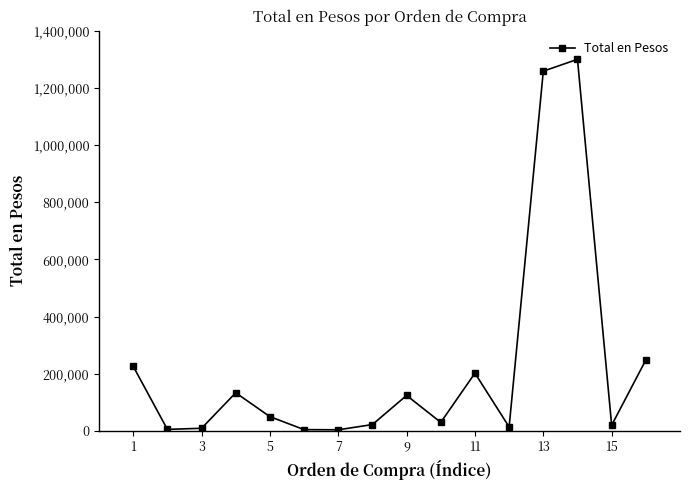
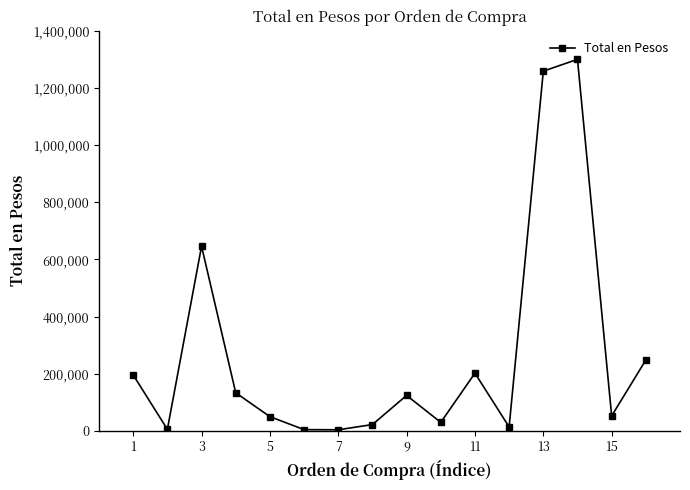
1: 230,000 -> 200,000
3: 10,000 -> 650,000
15: 20,000 -> 50,000
